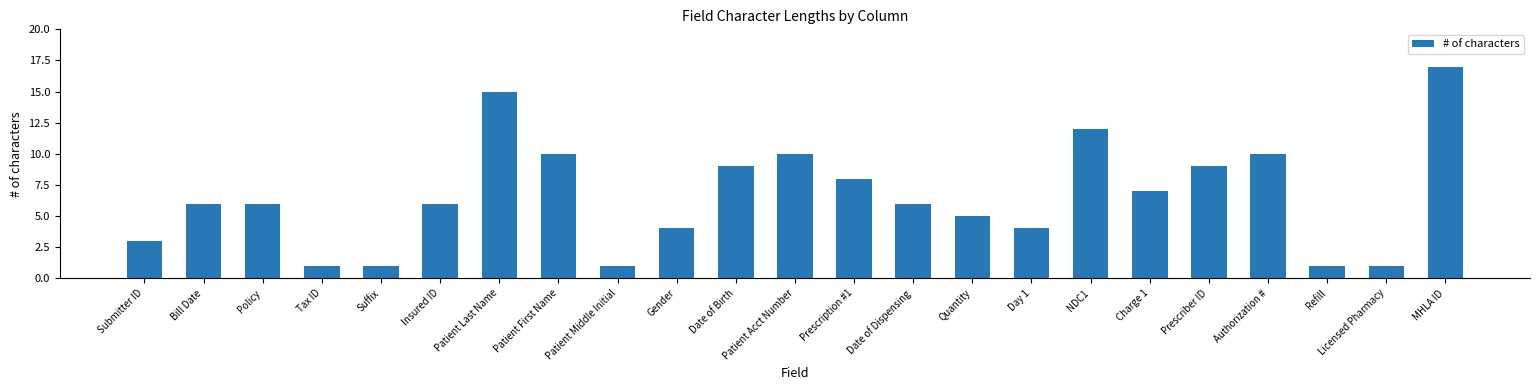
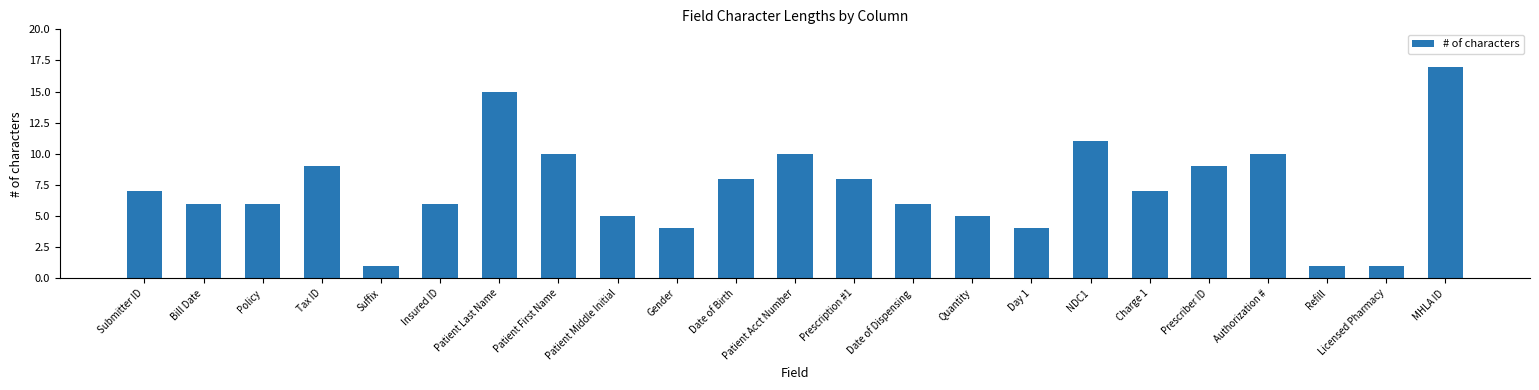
Submitter ID: 3 -> 7
Tax ID: 1 -> 9
Patient Middle Initial: 1 -> 5
Date of Birth: 9 -> 8
NDC1: 12 -> 11
